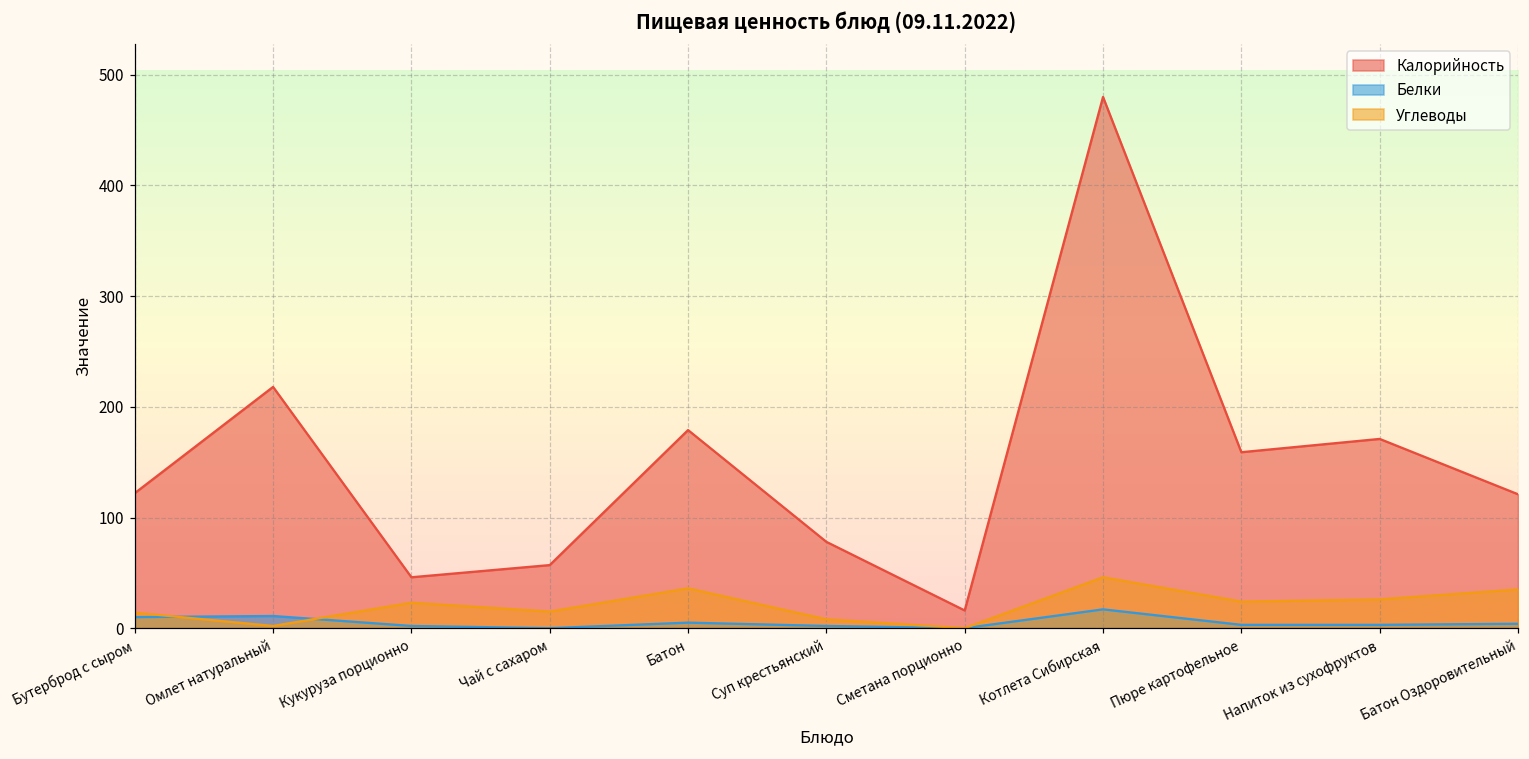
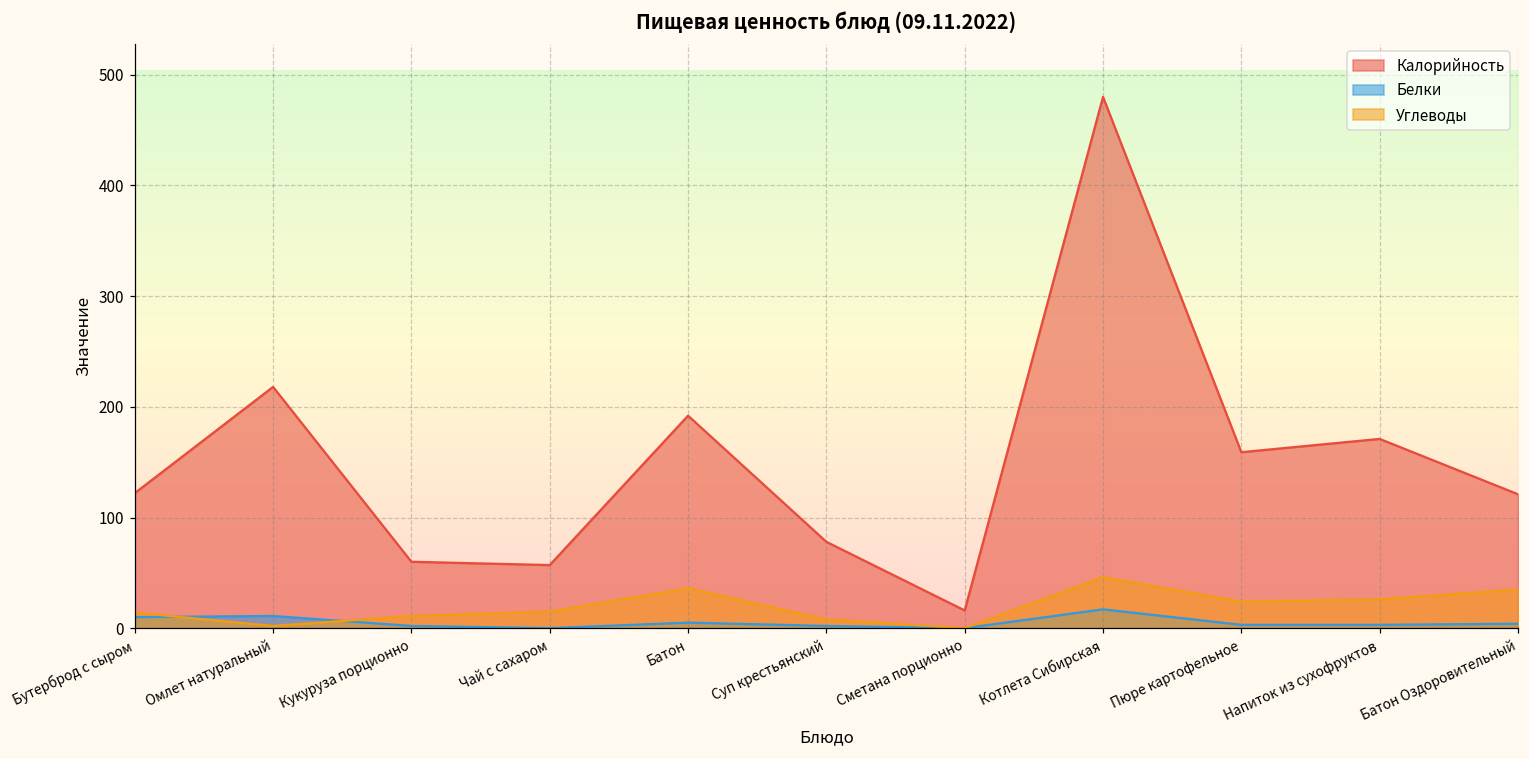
Калорийность, Кукуруза порционно: 46 -> 60
Углеводы, Кукуруза порционно: 23 -> 11
Калорийность, Батон: 179 -> 192
